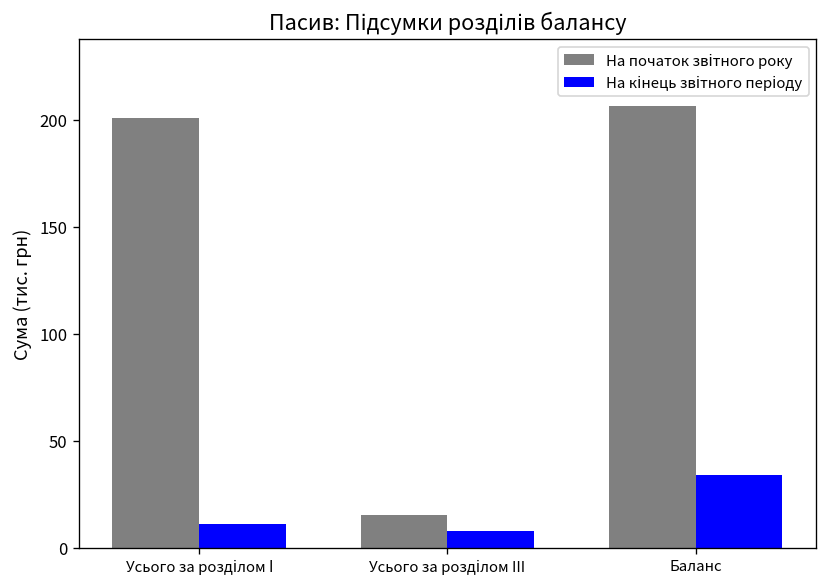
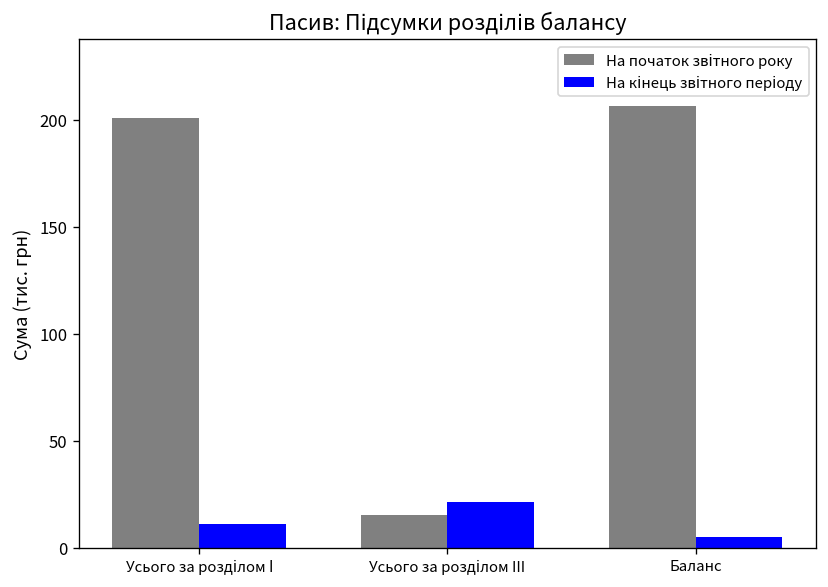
На кінець звітного періоду, Усього за розділом III: 8 -> 21
На кінець звітного періоду, Баланс: 34 -> 5
